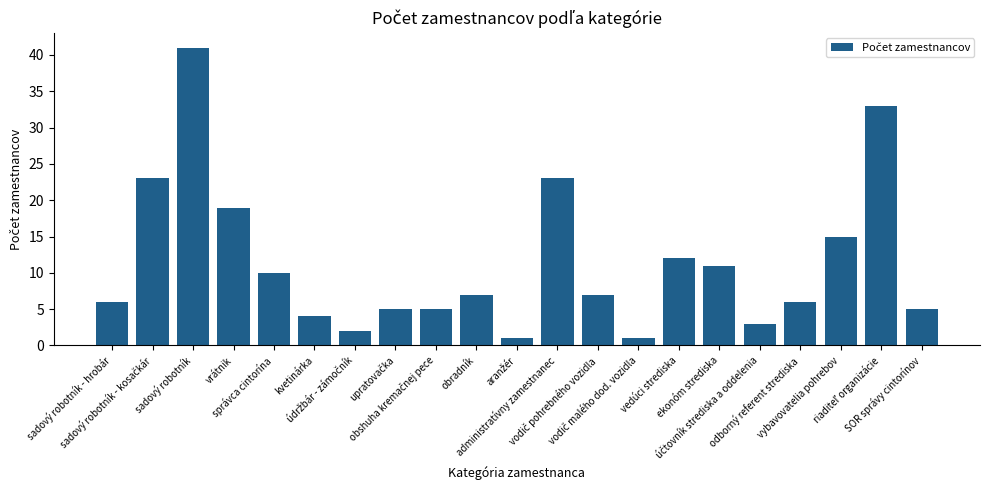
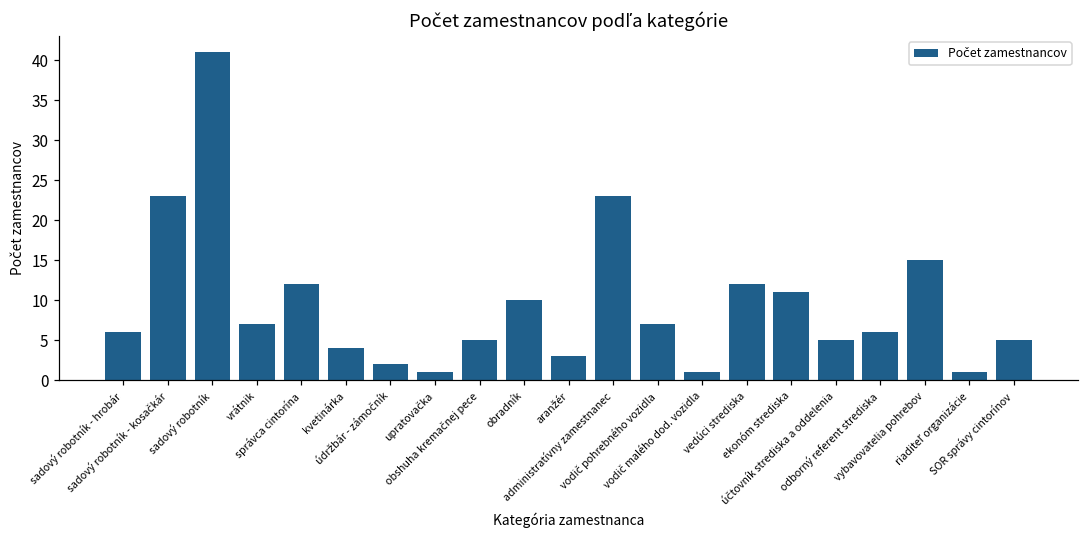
vrátnik: 19 -> 7
správca cintorína: 10 -> 12
upratovačka: 5 -> 1
obradník: 7 -> 10
aranžér: 1 -> 3
účtovník strediska a oddelenia: 3 -> 5
riaditeľ organizácie: 33 -> 1
